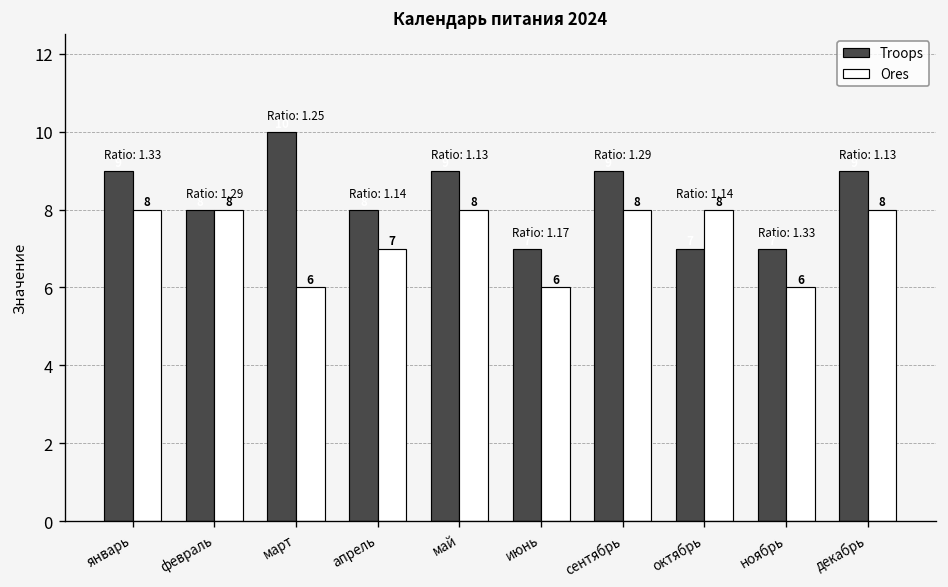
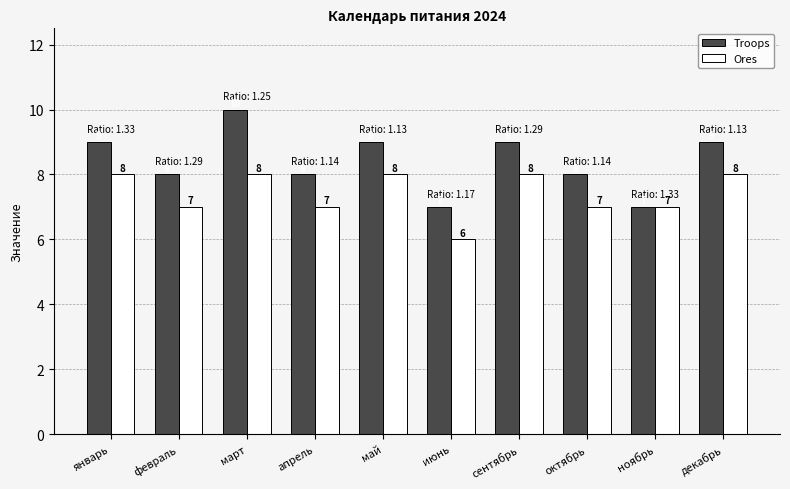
Ores, февраль: 8 -> 7
Ores, март: 6 -> 8
Troops, октябрь: 7 -> 8
Ores, октябрь: 8 -> 7
Ores, ноябрь: 6 -> 7
